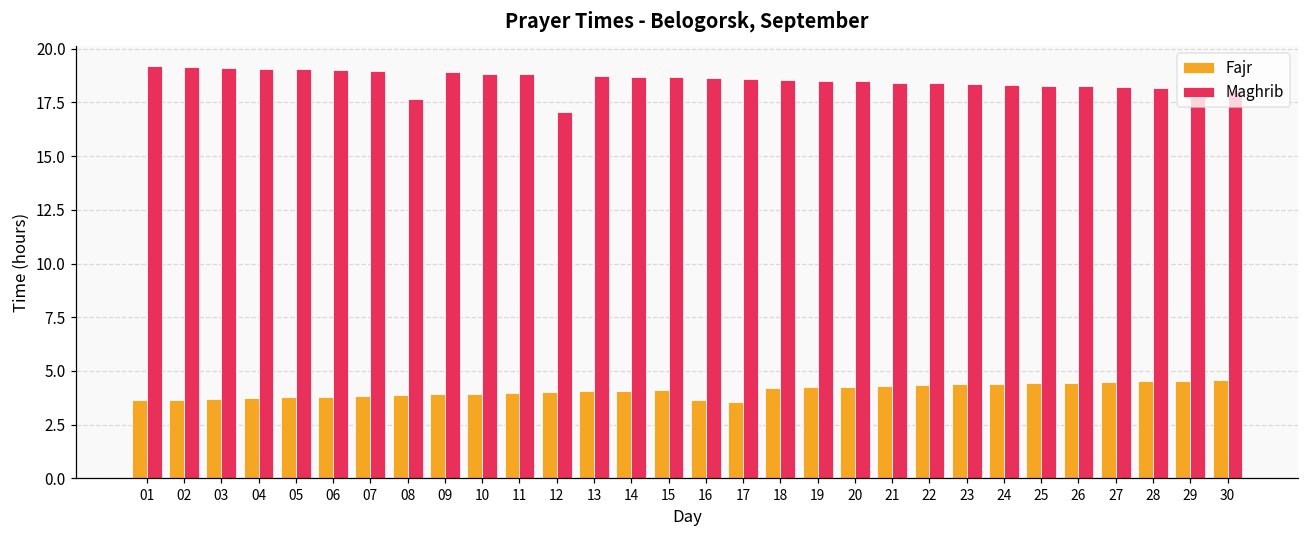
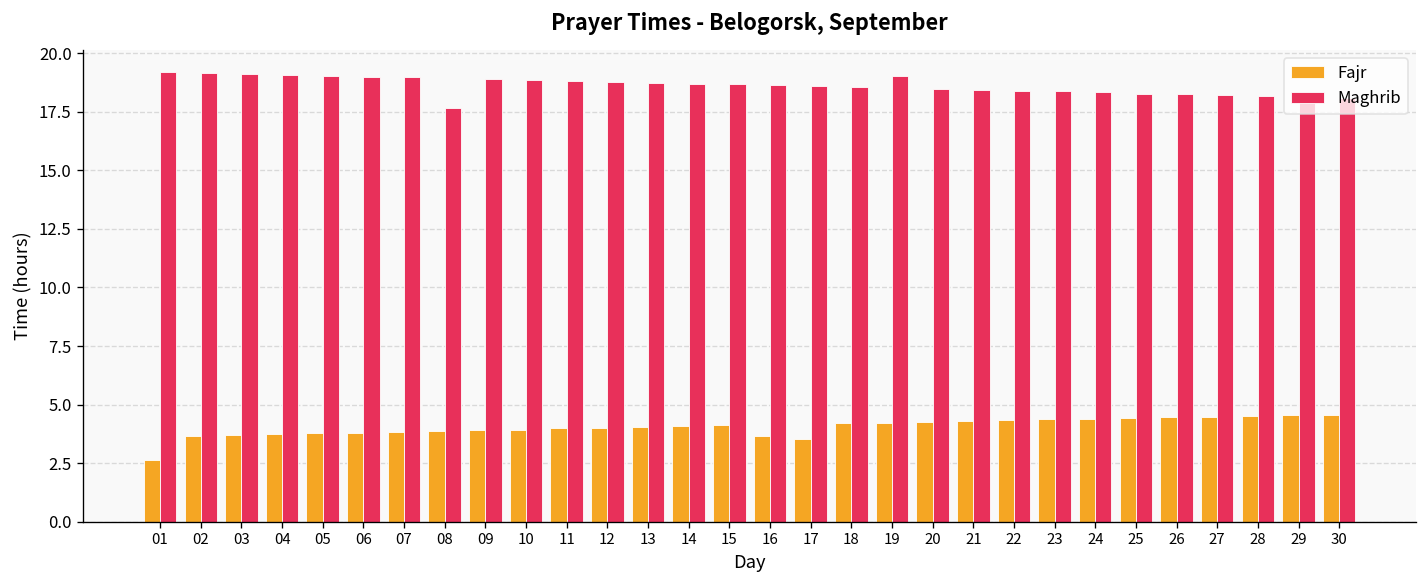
Fajr, 01: 3.6 -> 2.6
Maghrib, 12: 17.1 -> 18.8
Maghrib, 19: 18.5 -> 19.0
